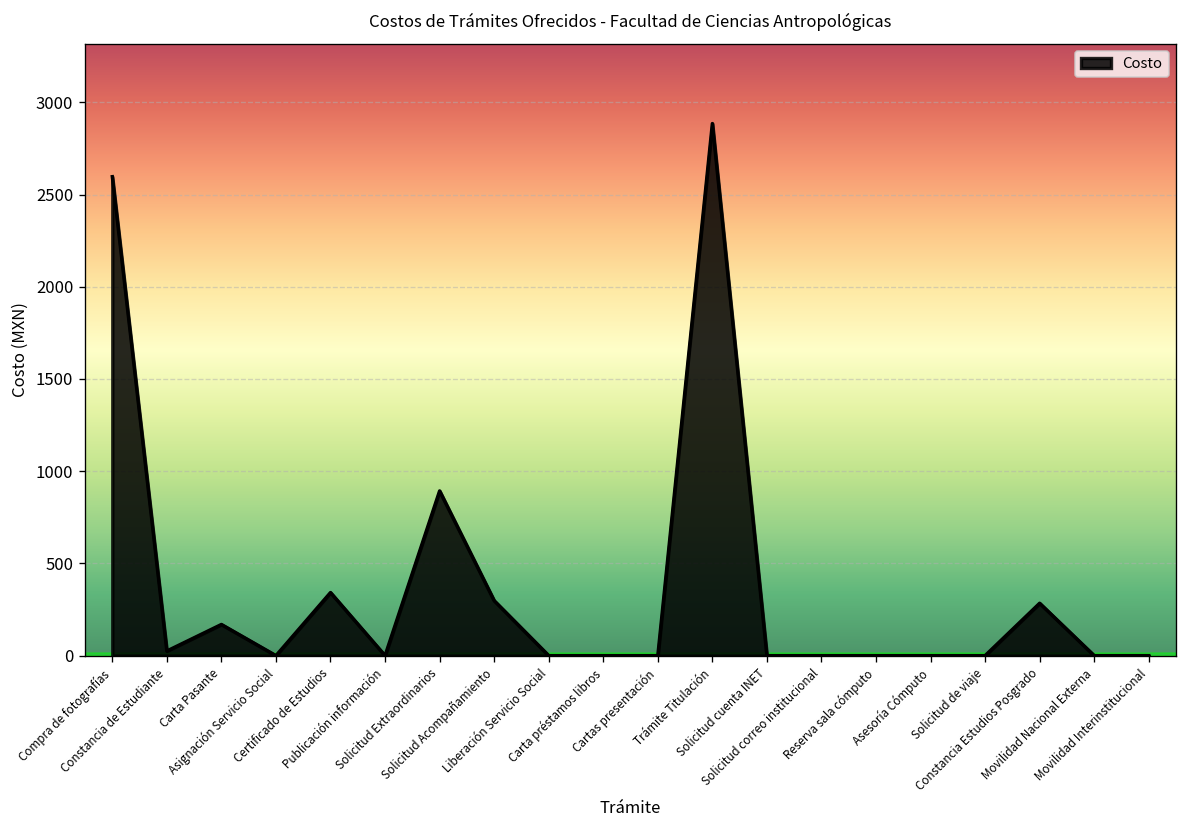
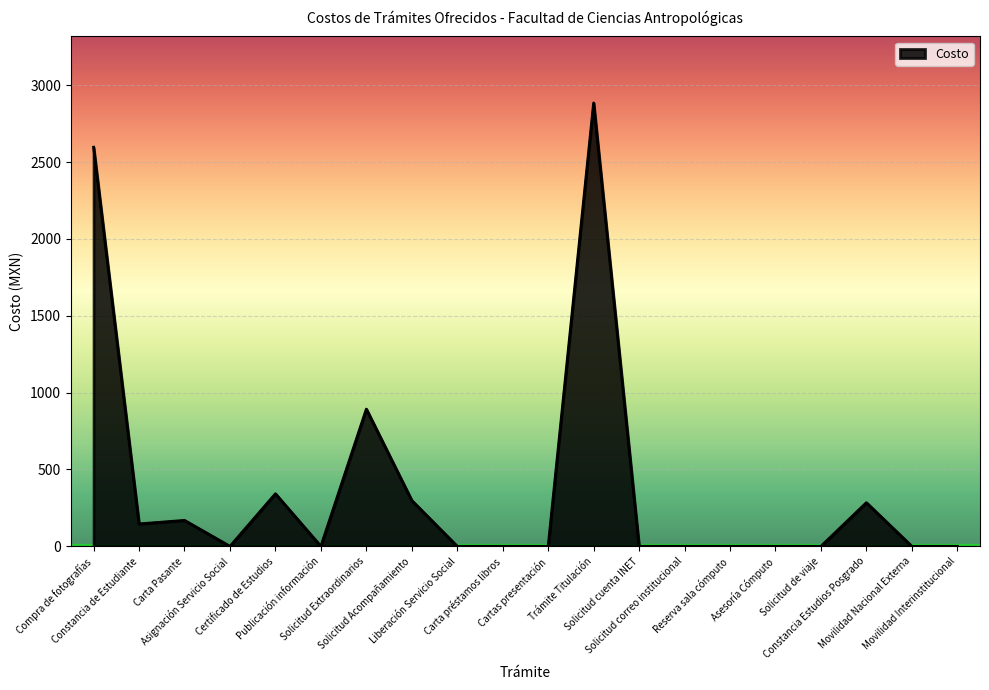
Constancia de Estudiante: 30 -> 150
